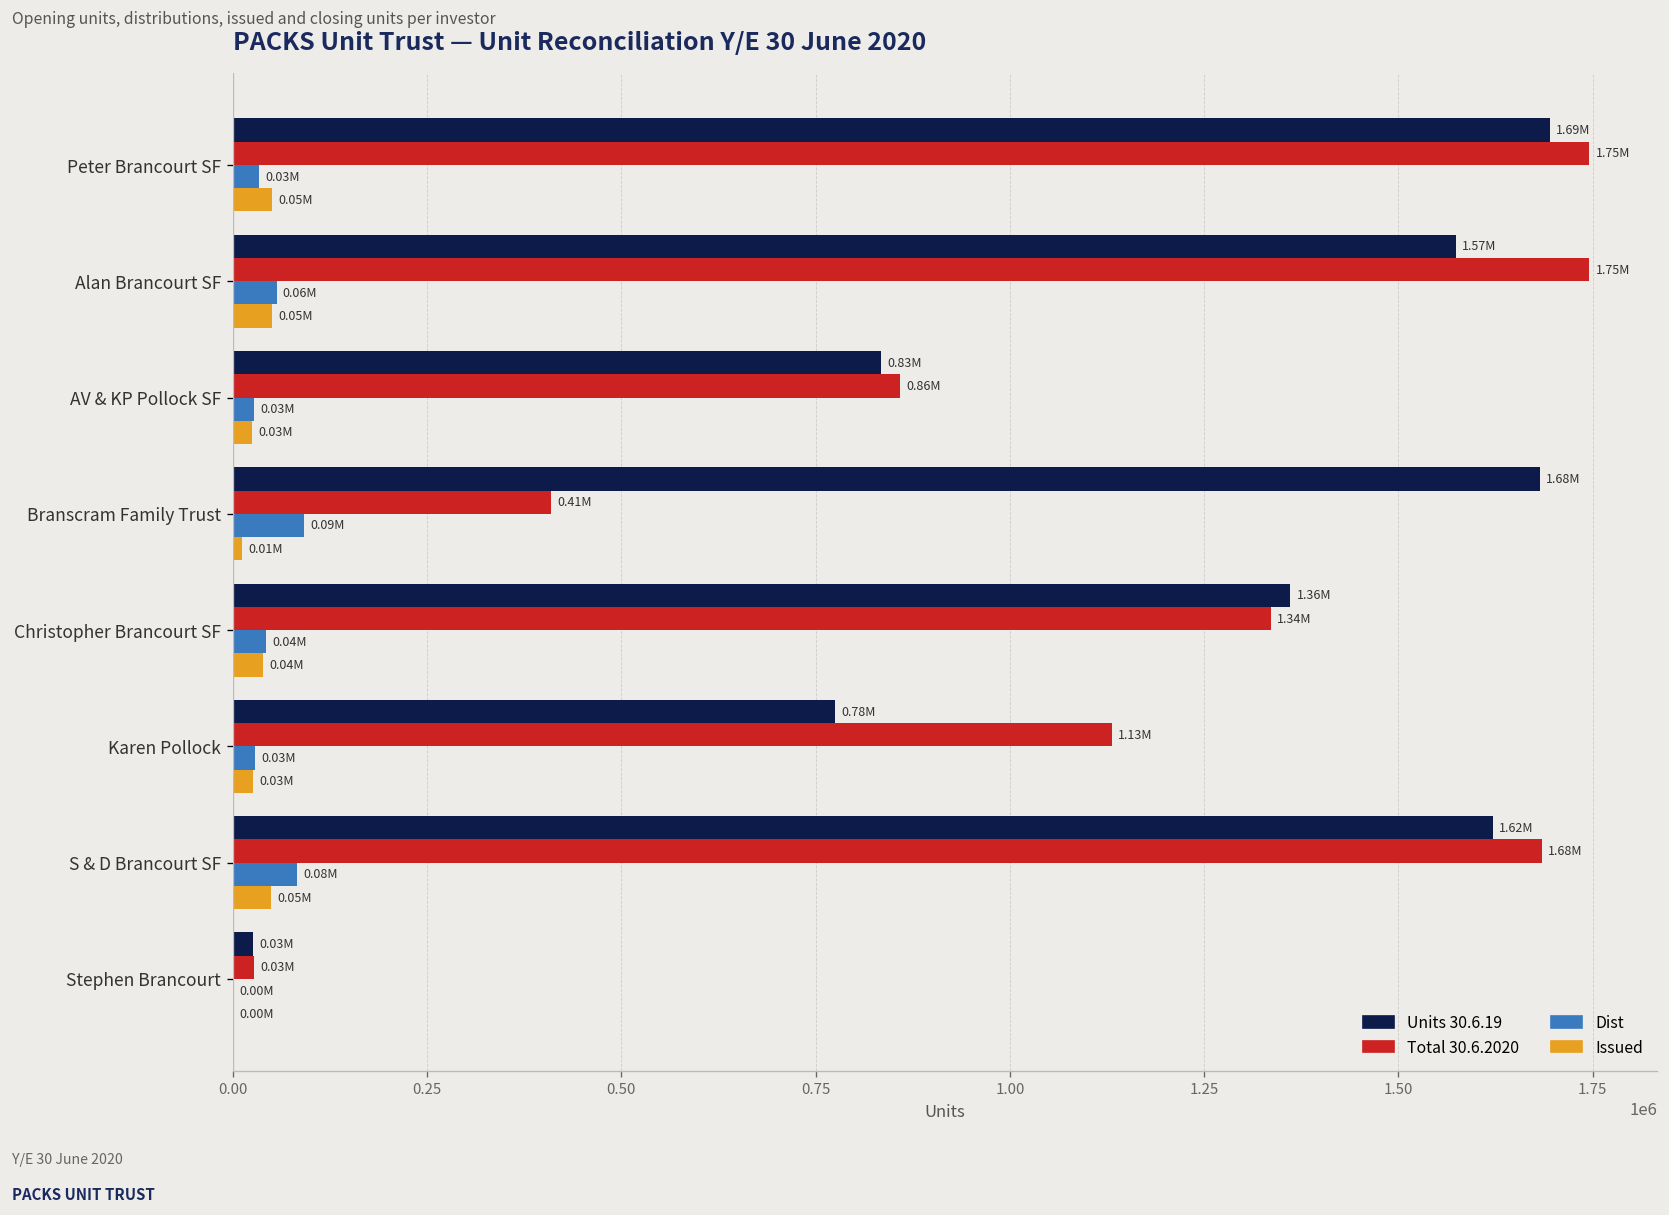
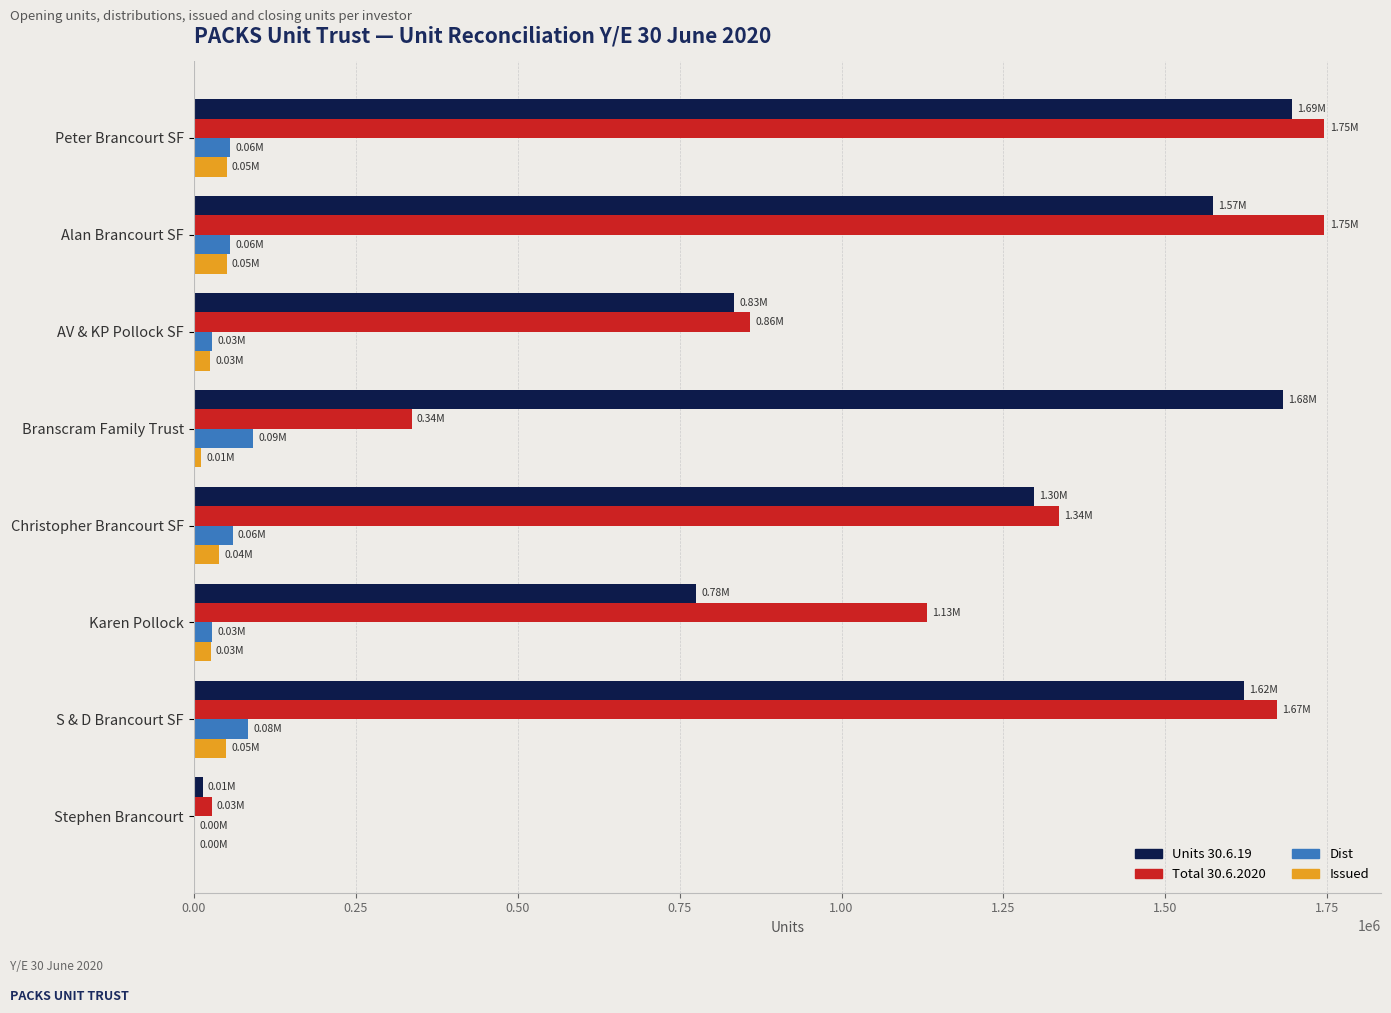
Dist, Peter Brancourt SF: 0.03M -> 0.06M
Total 30.6.2020, Branscram Family Trust: 0.41M -> 0.34M
Units 30.6.19, Christopher Brancourt SF: 1.36M -> 1.30M
Dist, Christopher Brancourt SF: 0.04M -> 0.06M
Total 30.6.2020, S & D Brancourt SF: 1.68M -> 1.67M
Units 30.6.19, Stephen Brancourt: 0.03M -> 0.01M
